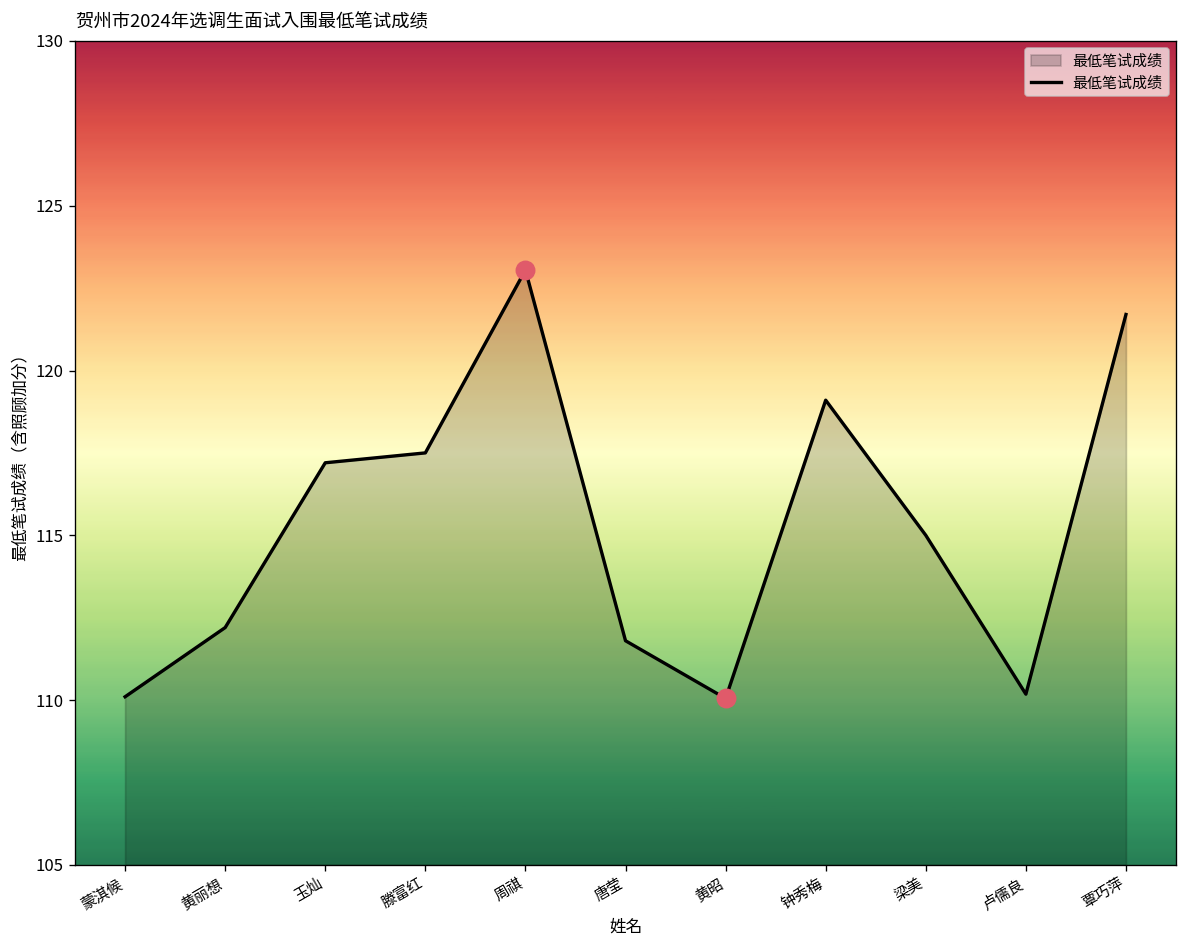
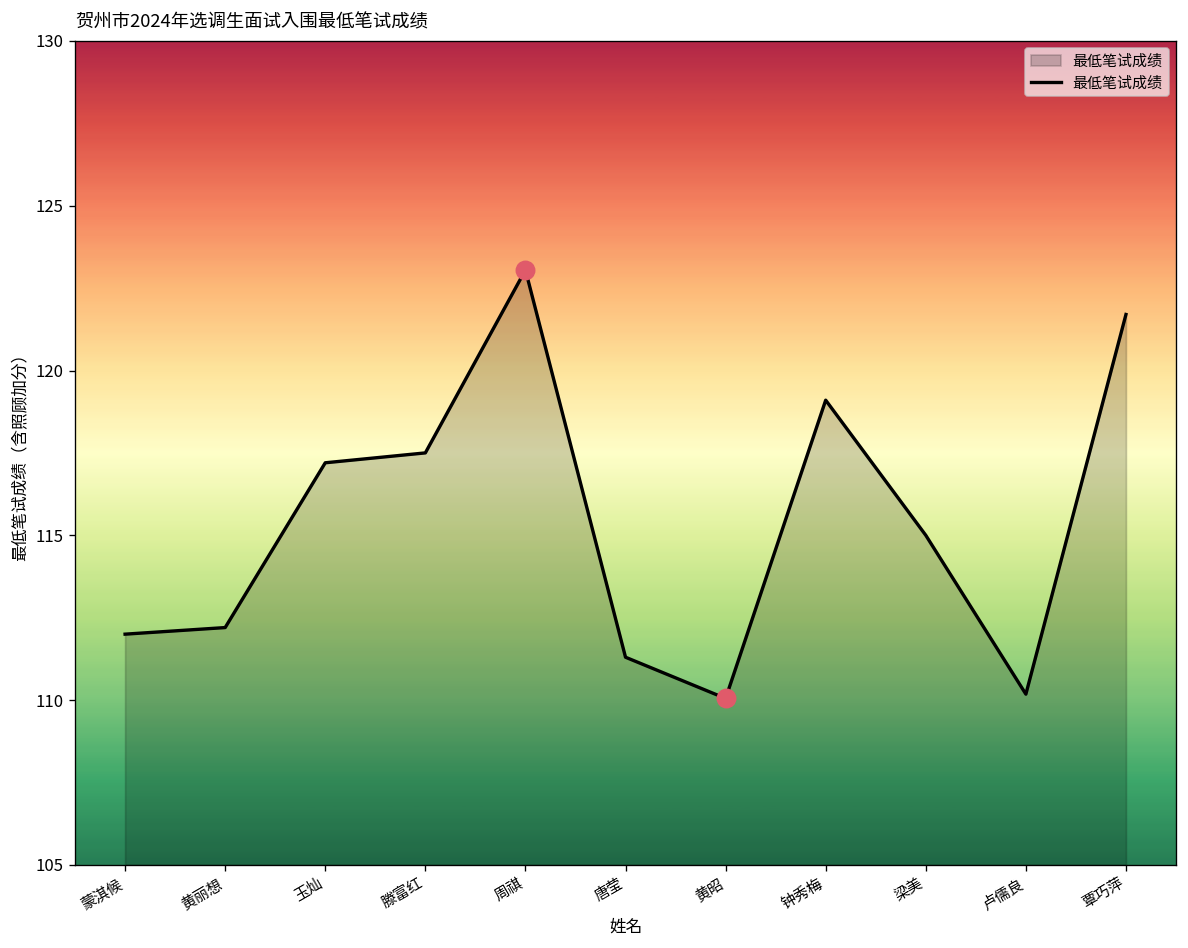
最低笔试成绩, 蒙淇候: 110.1 -> 112.0
最低笔试成绩, 唐莹: 111.8 -> 111.3
